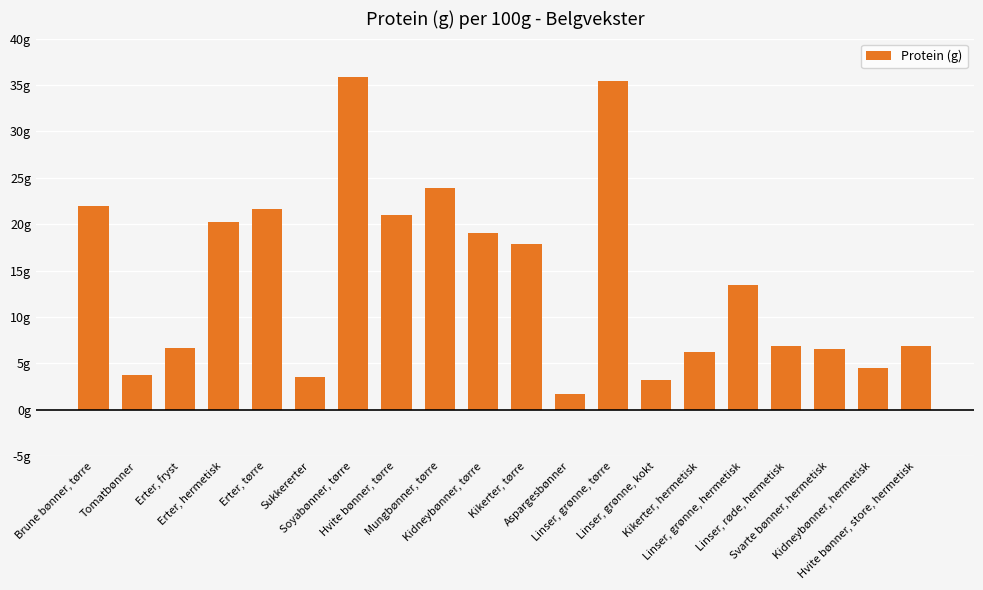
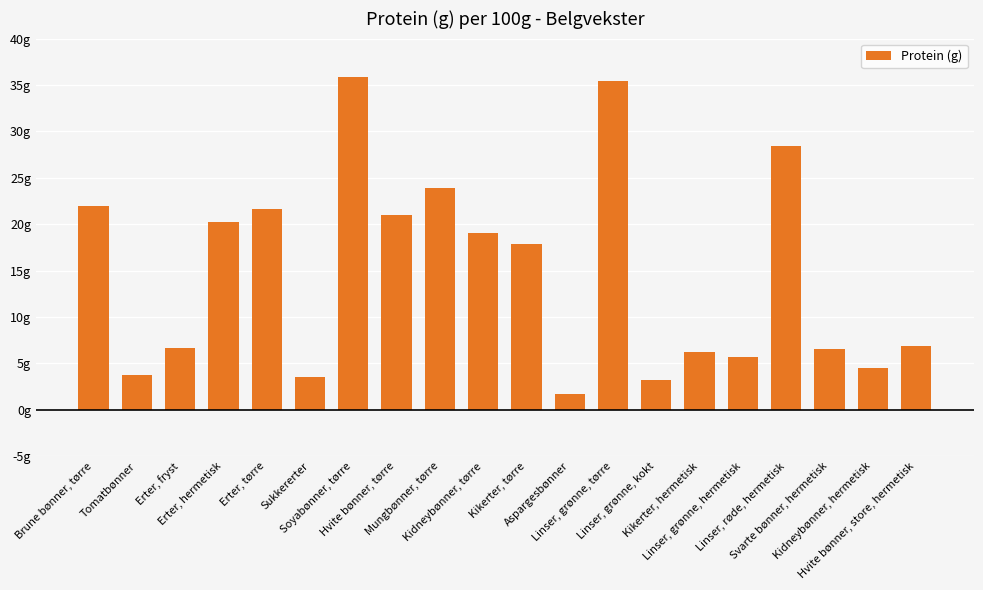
Linser, grønne, hermetisk: 13g -> 6g
Linser, røde, hermetisk: 7g -> 28g
